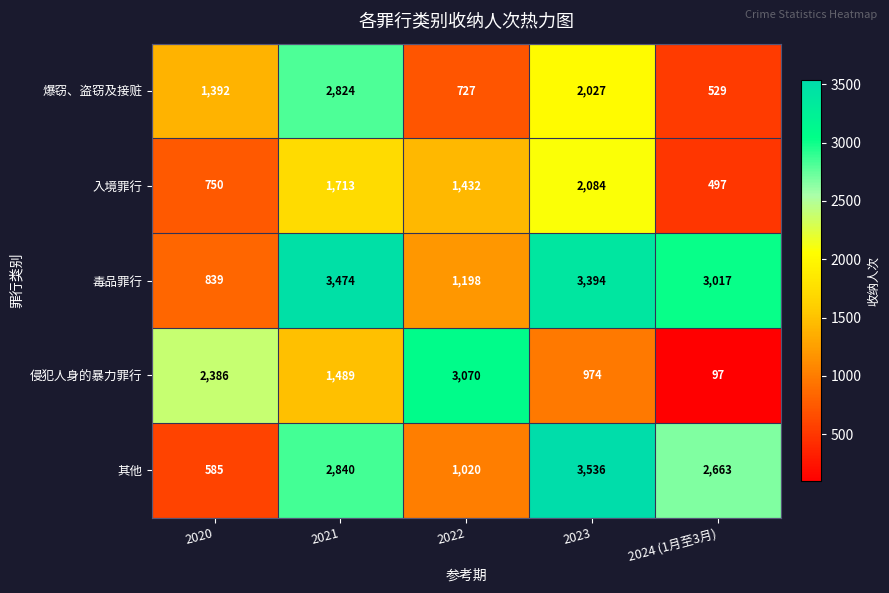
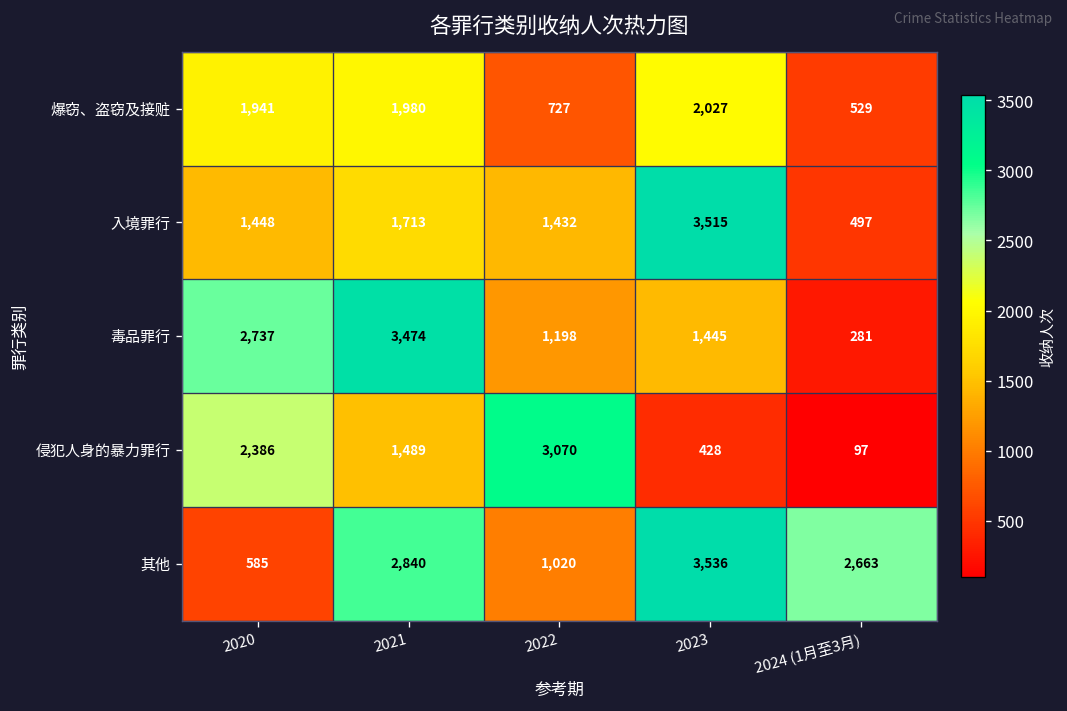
爆窃、盗窃及接赃, 2020: 1,392 -> 1,941
爆窃、盗窃及接赃, 2021: 2,824 -> 1,980
入境罪行, 2020: 750 -> 1,448
入境罪行, 2023: 2,084 -> 3,515
毒品罪行, 2020: 839 -> 2,737
毒品罪行, 2023: 3,394 -> 1,445
毒品罪行, 2024 (1月至3月): 3,017 -> 281
侵犯人身的暴力罪行, 2023: 974 -> 428
